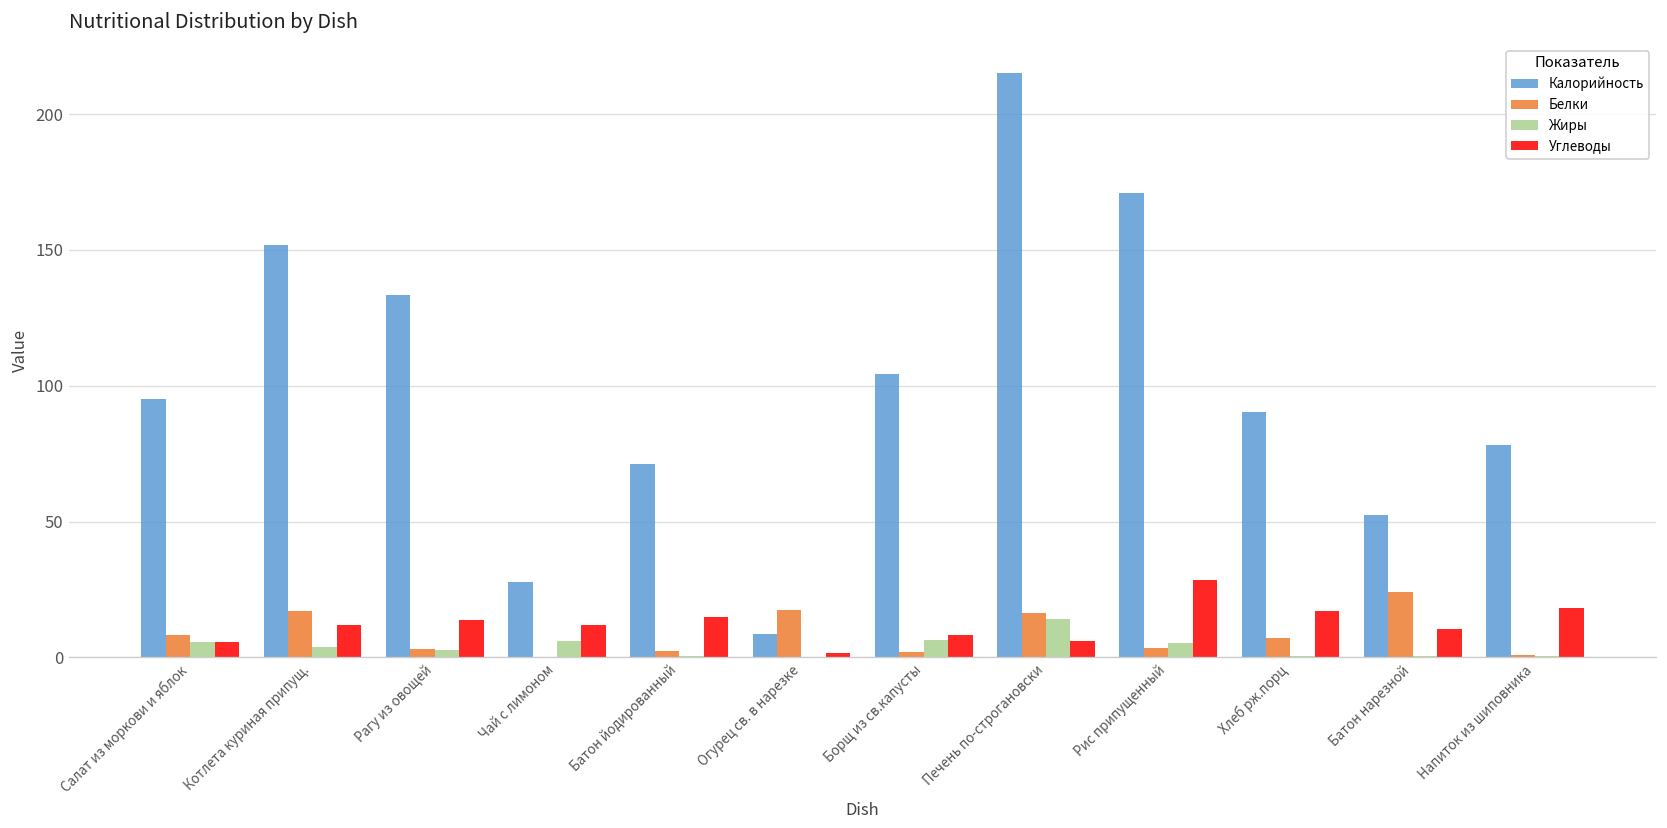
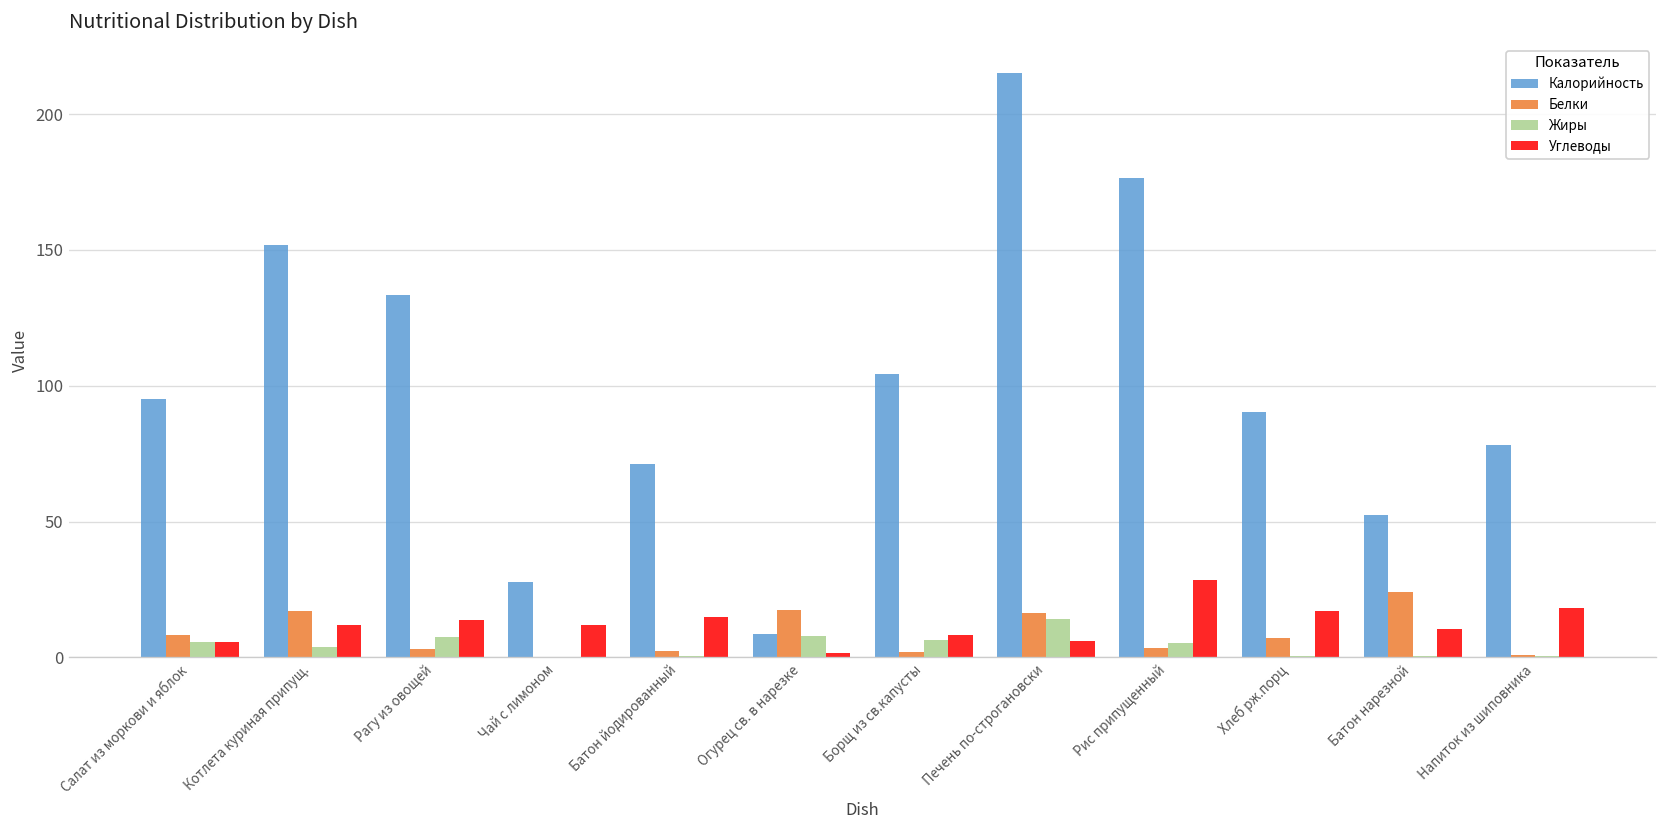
Жиры, Рагу из овощей: 3 -> 8
Жиры, Чай с лимоном: 6 -> 0
Жиры, Огурец св. в нарезке: 0 -> 8
Калорийность, Рис припущенный: 171 -> 177
